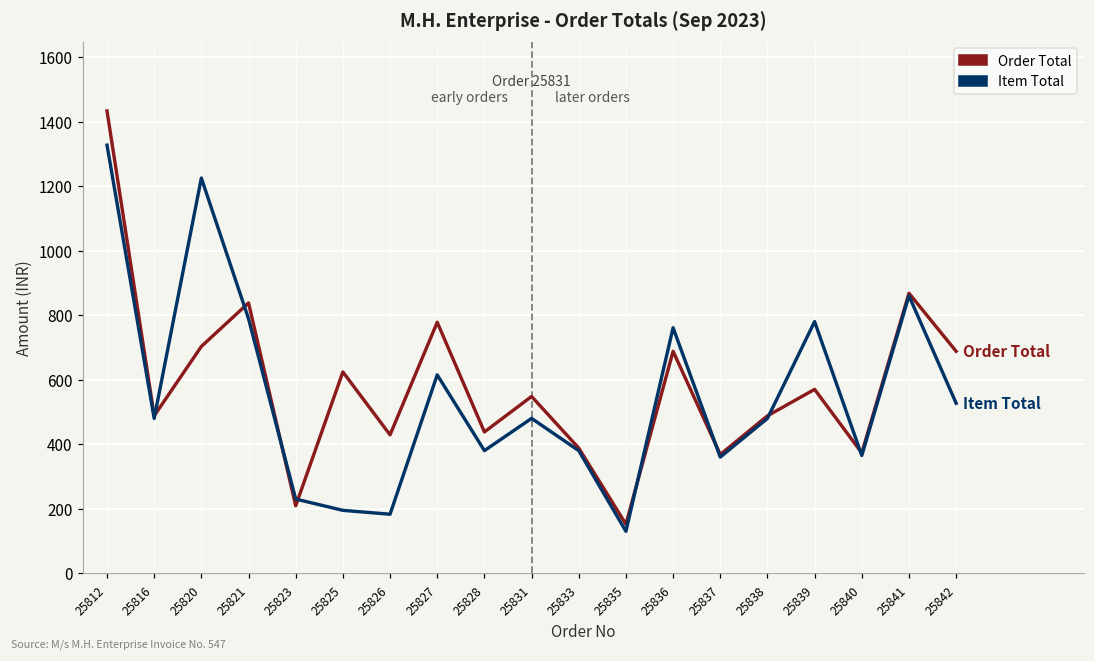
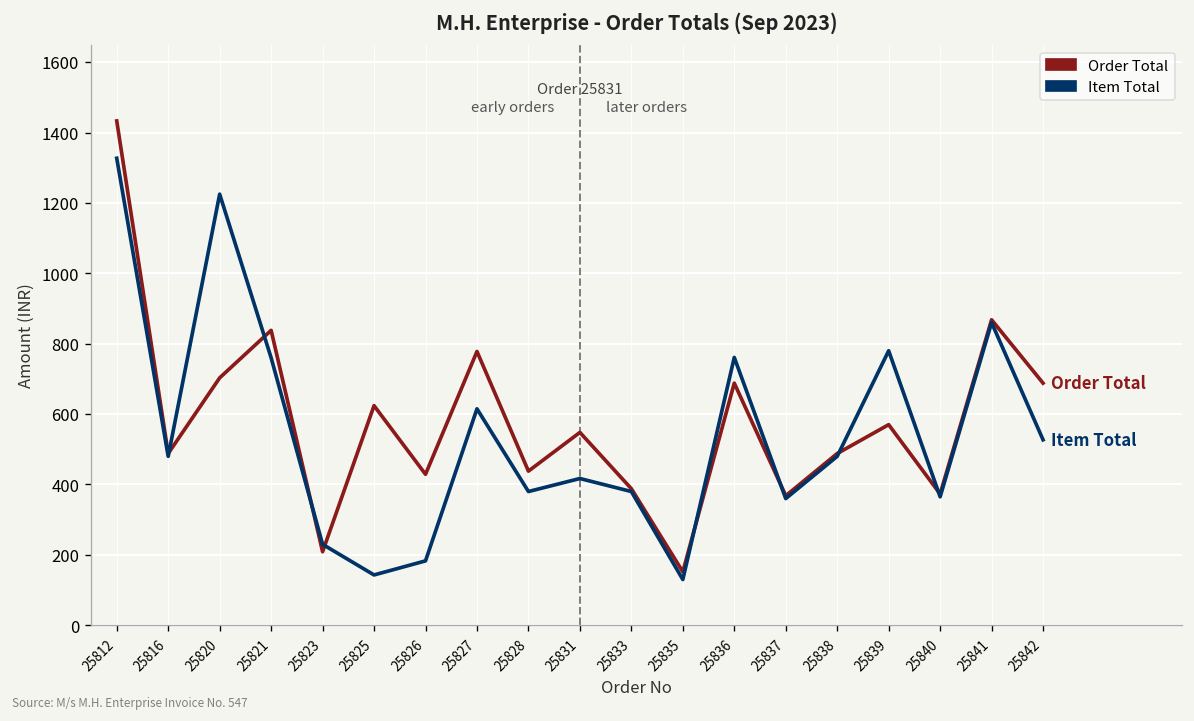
Item Total, 25821: 790 -> 760
Item Total, 25825: 200 -> 140
Item Total, 25831: 480 -> 420
